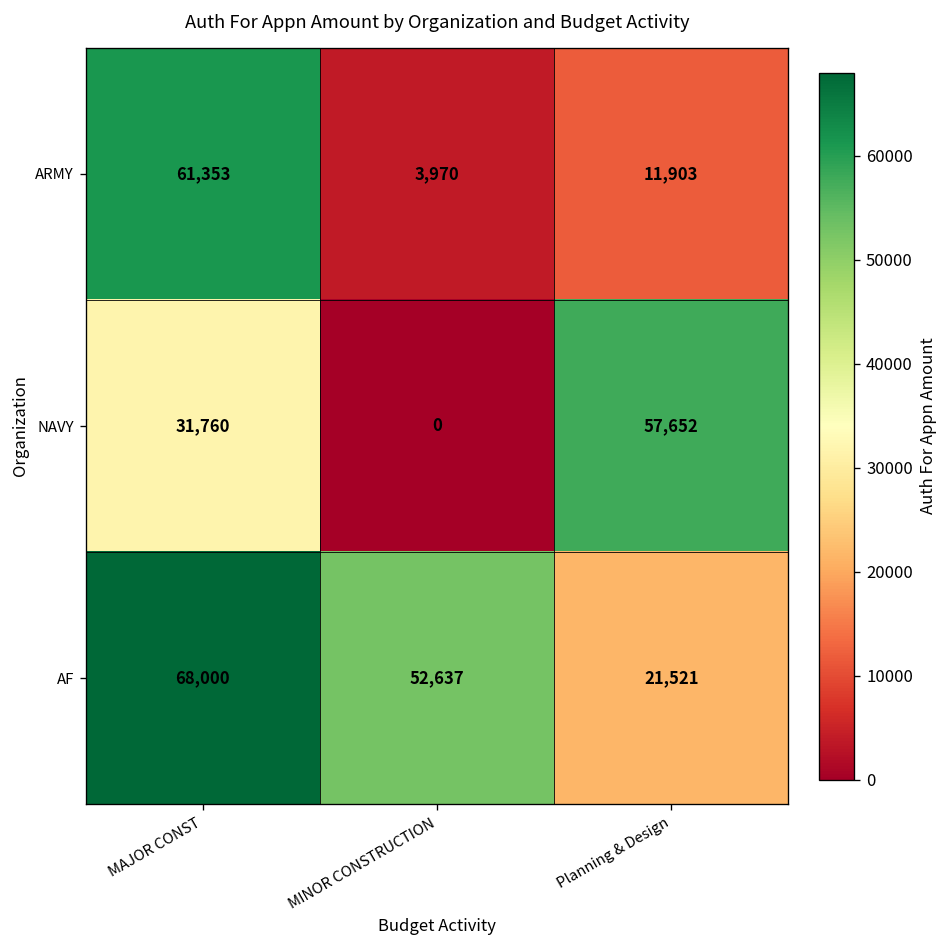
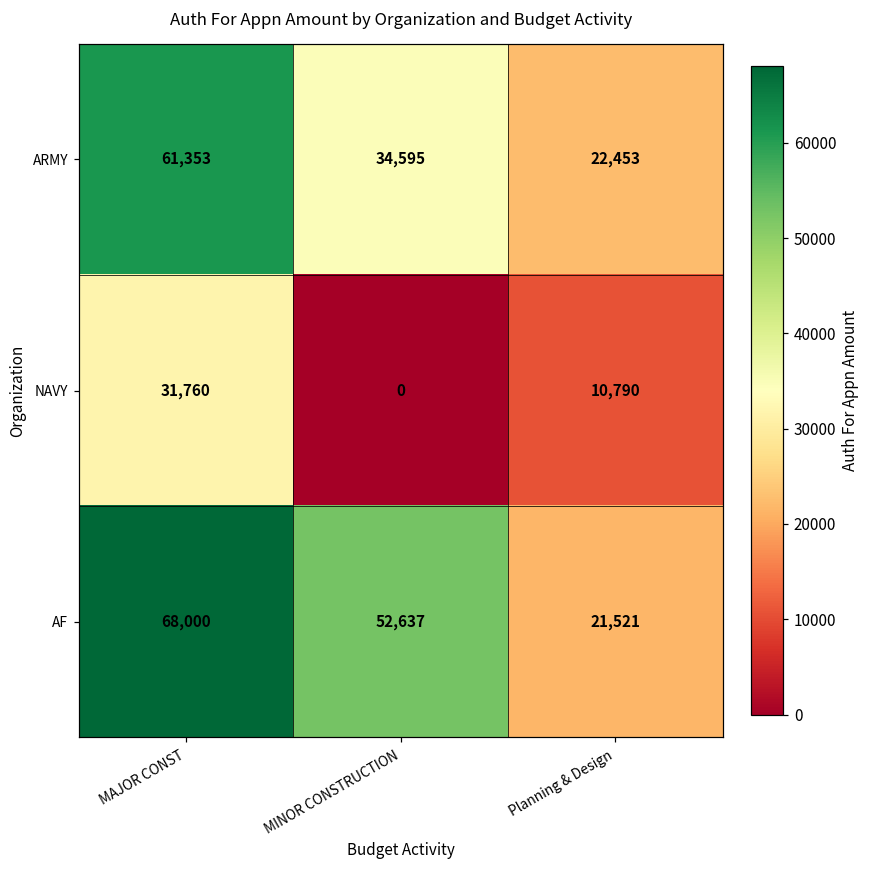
ARMY, MINOR CONSTRUCTION: 3,970 -> 34,595
ARMY, Planning & Design: 11,903 -> 22,453
NAVY, Planning & Design: 57,652 -> 10,790
